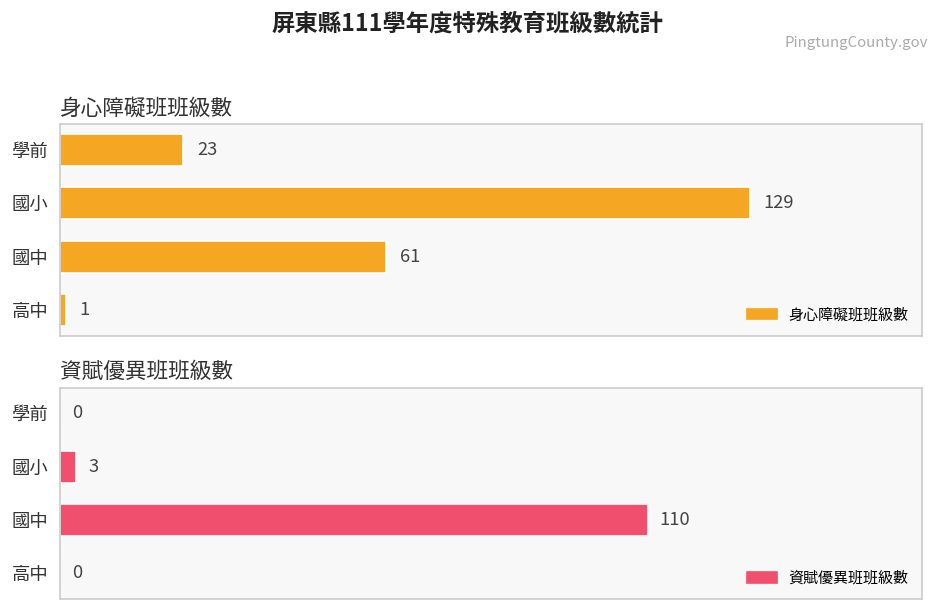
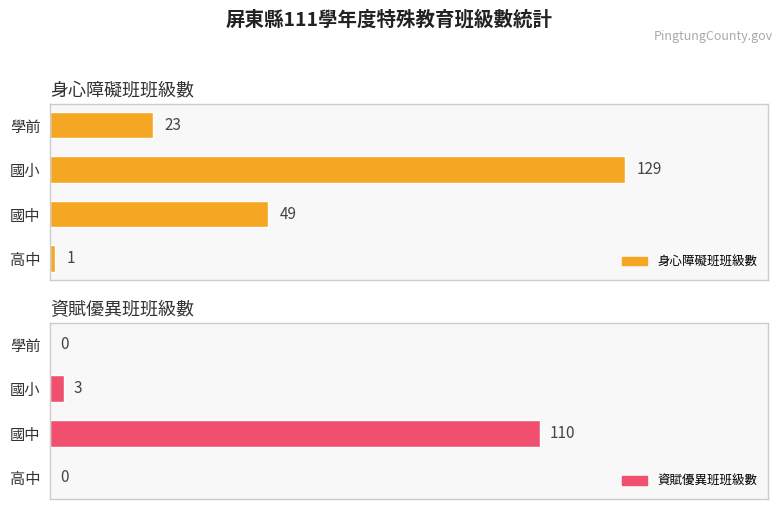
身心障礙班班級數, 國中: 61 -> 49
